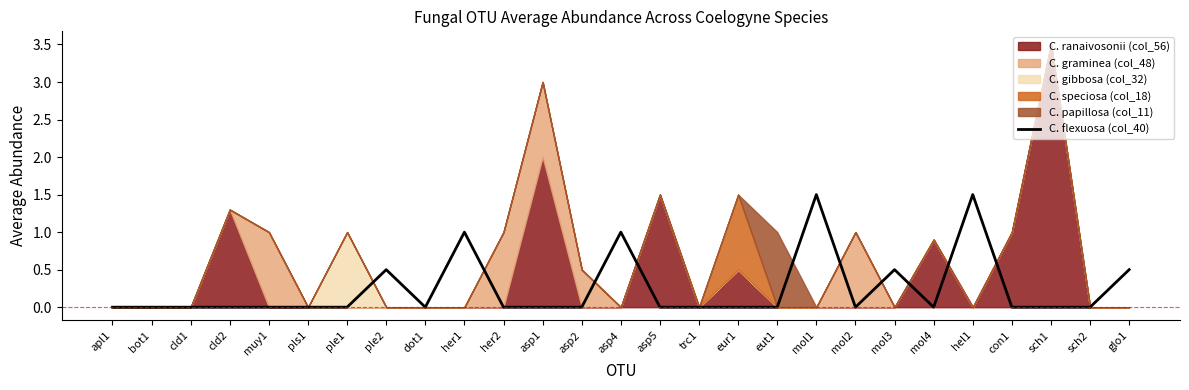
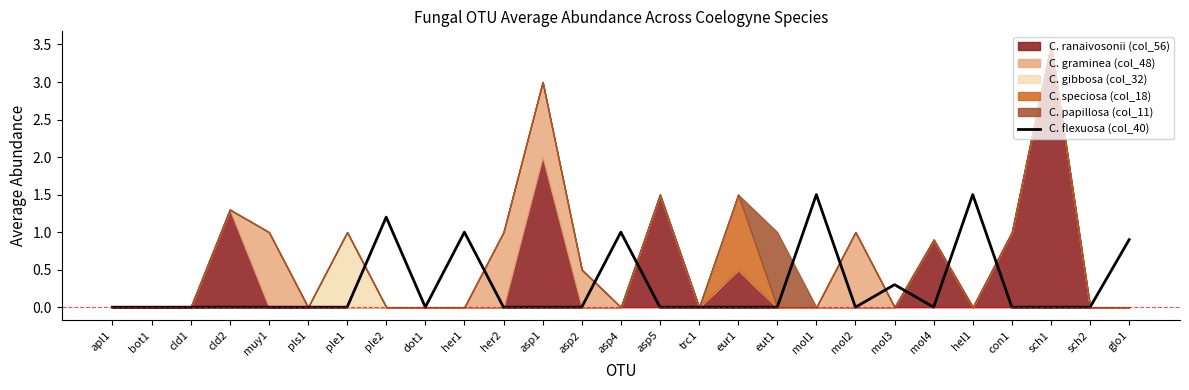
C. flexuosa (col_40), ple2: 0.5 -> 1.2
C. flexuosa (col_40), mol3: 0.5 -> 0.3
C. flexuosa (col_40), glo1: 0.5 -> 0.9
